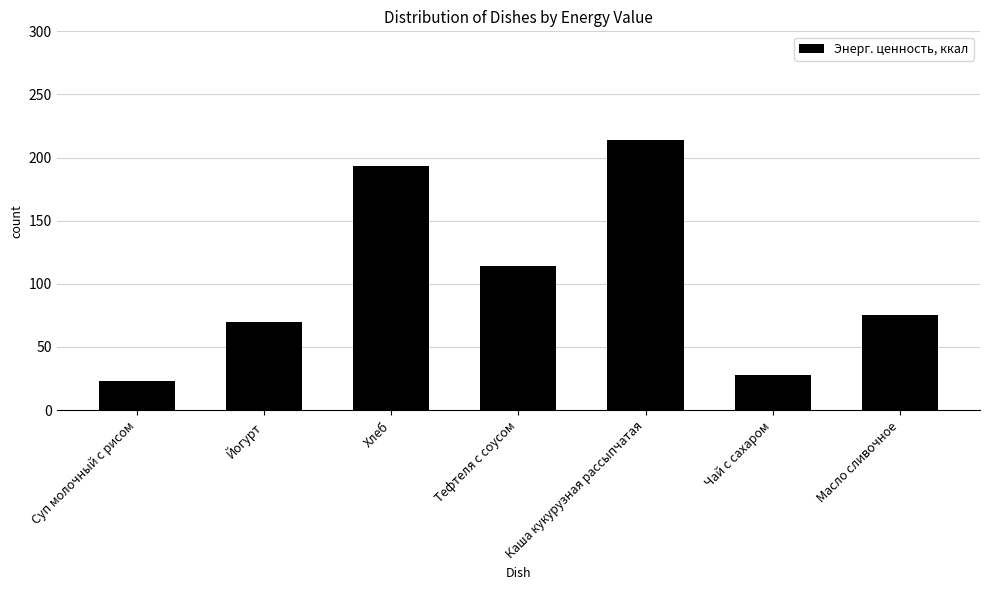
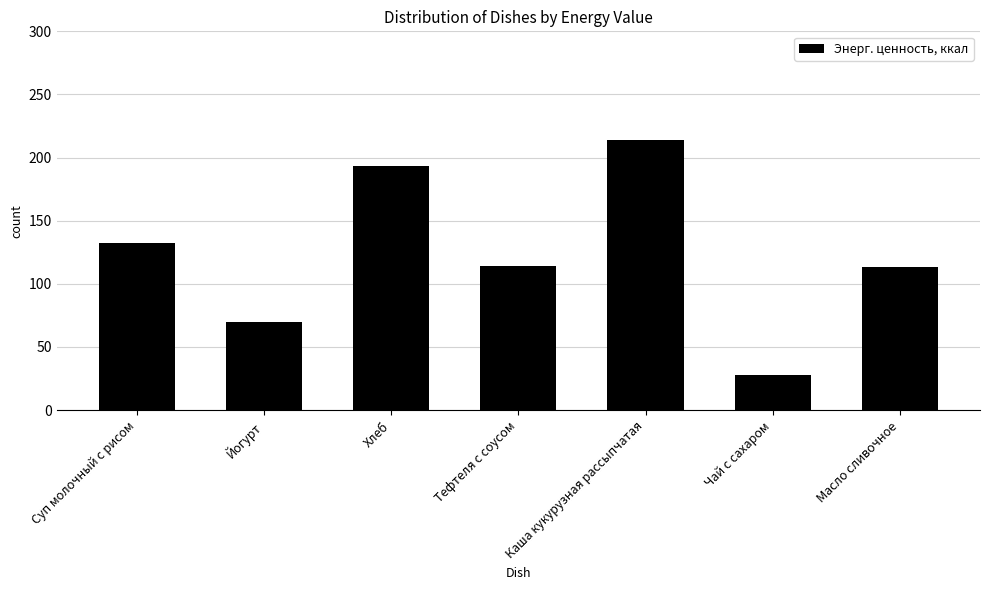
Суп молочный с рисом: 23 -> 132
Масло сливочное: 75 -> 113
